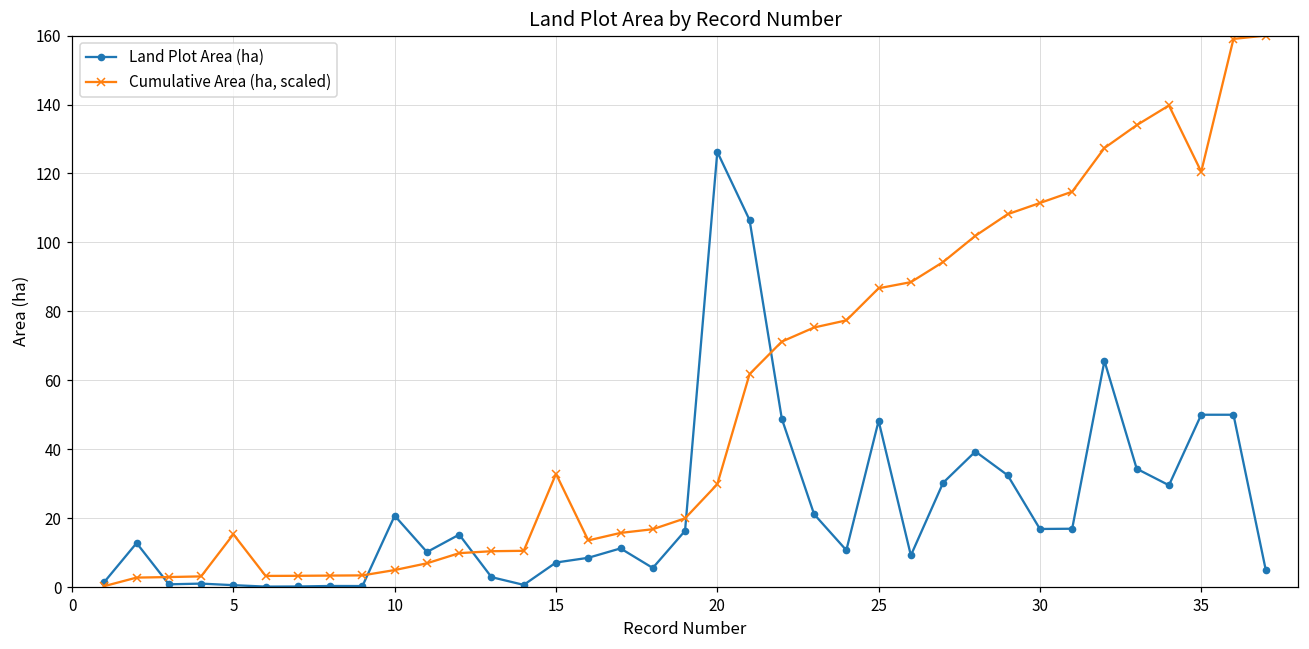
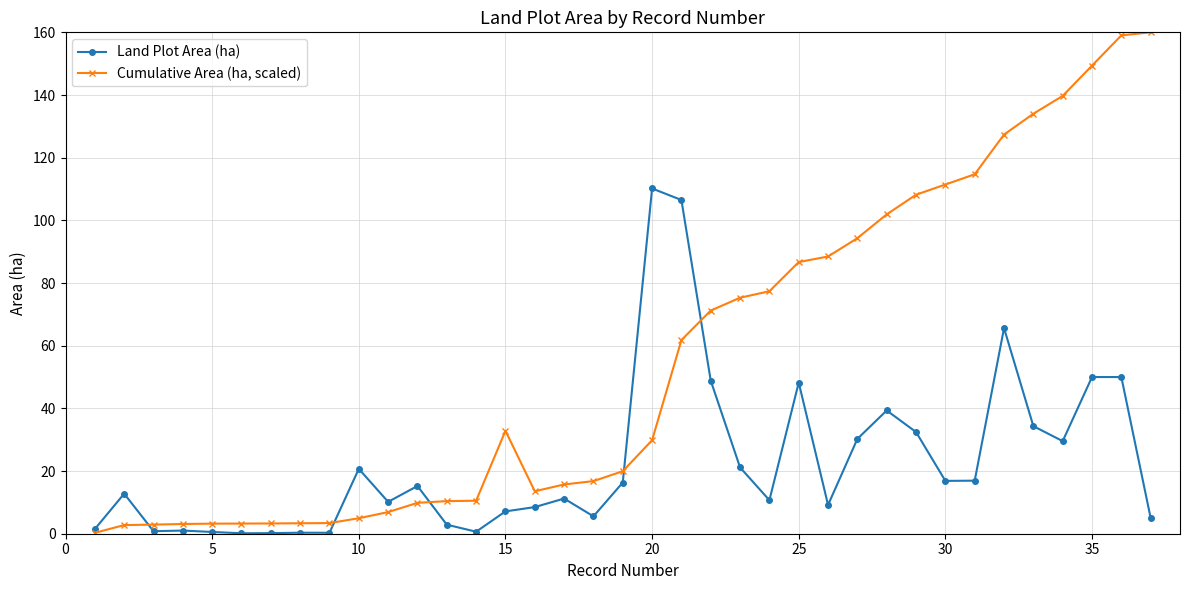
Cumulative Area (ha, scaled), 5: 15 -> 3
Land Plot Area (ha), 20: 126 -> 110
Cumulative Area (ha, scaled), 35: 121 -> 149
